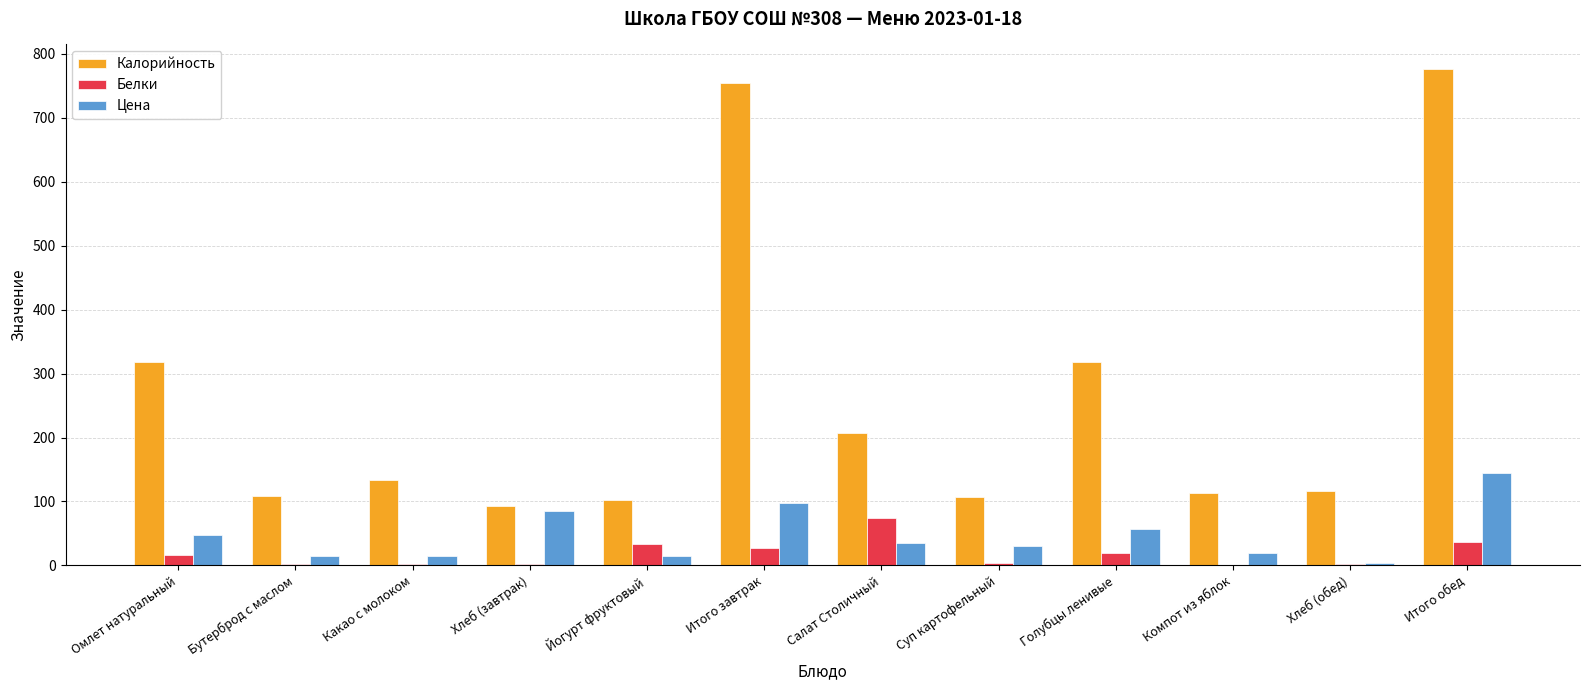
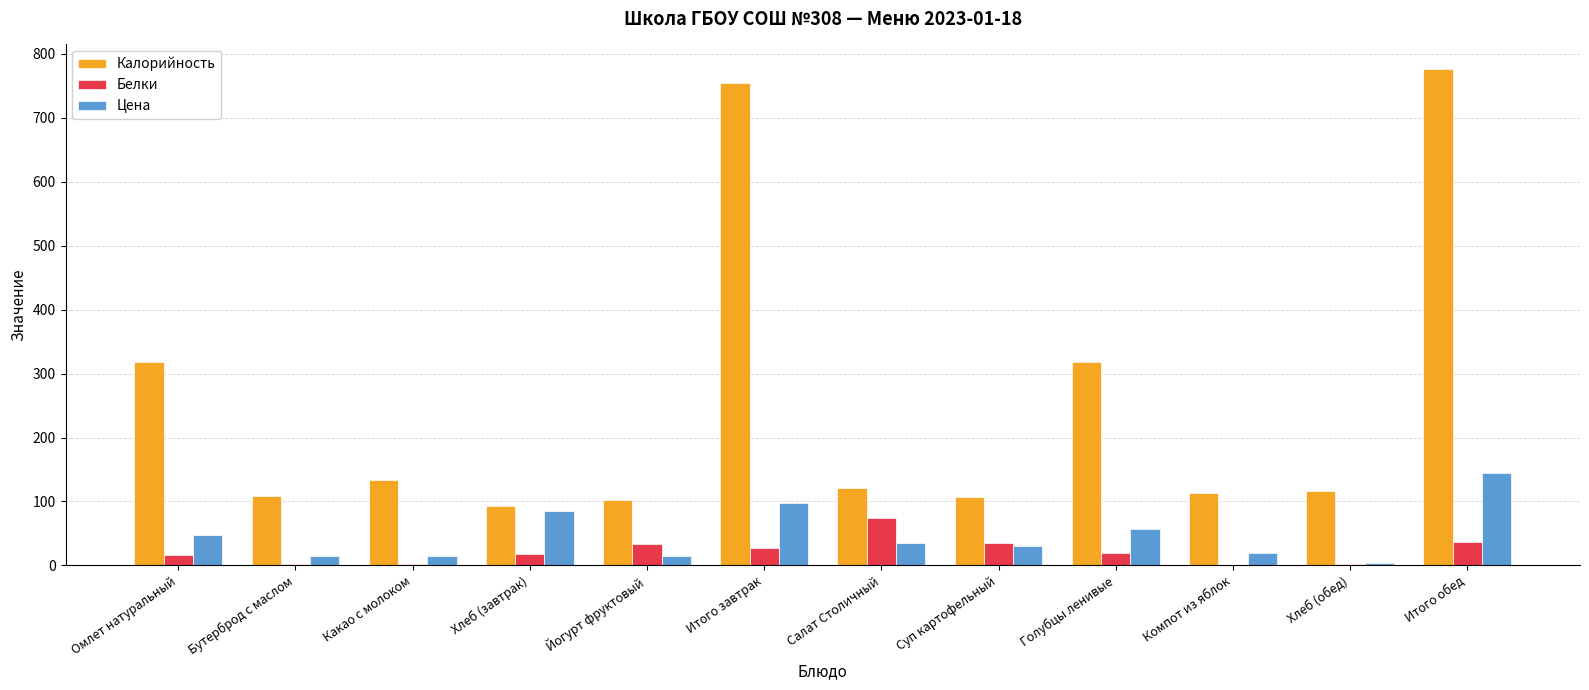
Белки, Хлеб (завтрак): 0 -> 20
Калорийность, Салат Столичный: 210 -> 120
Белки, Суп картофельный: 0 -> 40
